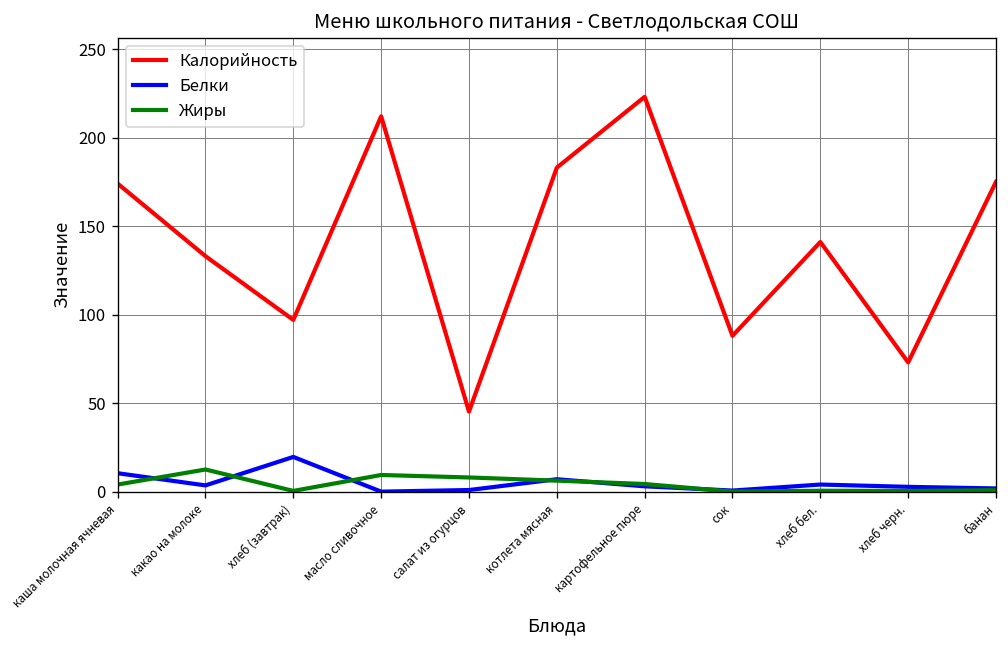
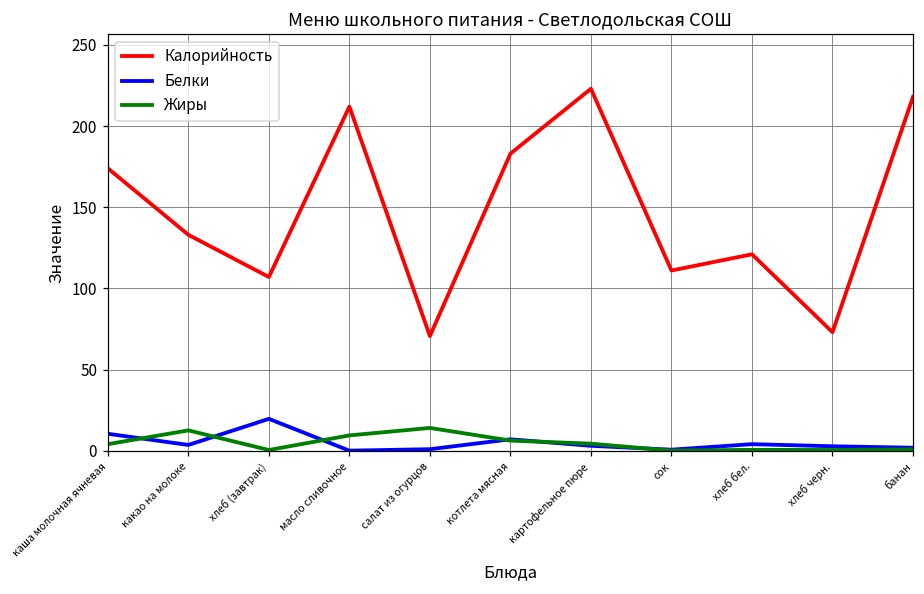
Калорийность, хлеб (завтрак): 97 -> 107
Калорийность, салат из огурцов: 45 -> 71
Жиры, салат из огурцов: 8 -> 14
Калорийность, сок: 88 -> 111
Калорийность, хлеб бел.: 141 -> 121
Калорийность, банан: 175 -> 218
